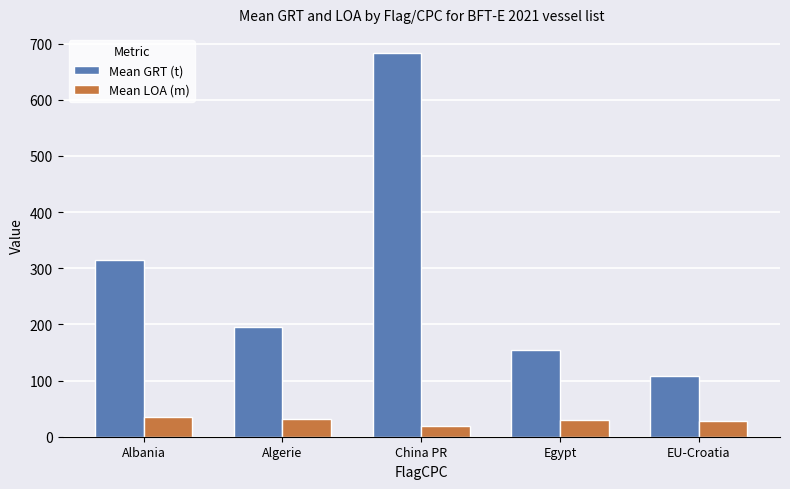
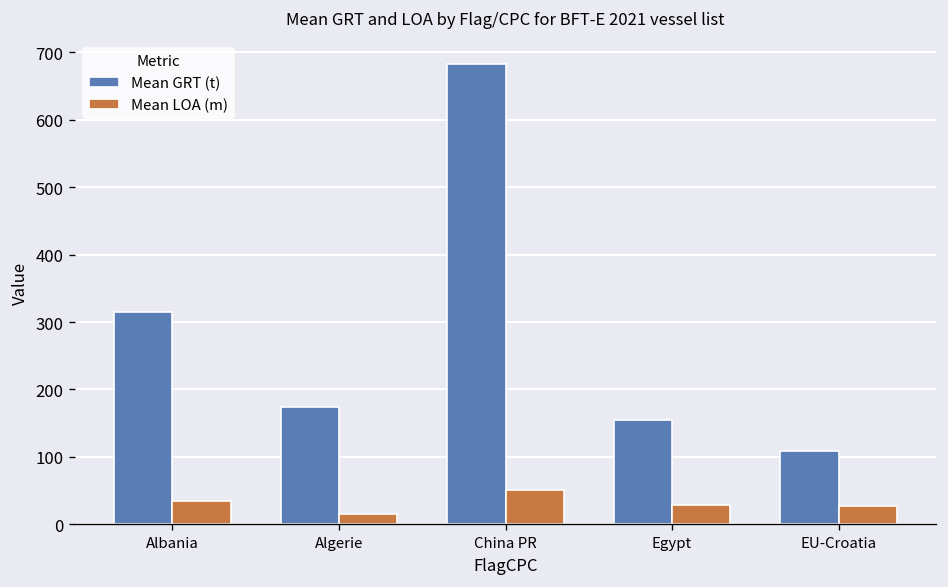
Mean GRT (t), Algerie: 200 -> 170
Mean LOA (m), Algerie: 30 -> 20
Mean LOA (m), China PR: 20 -> 50
